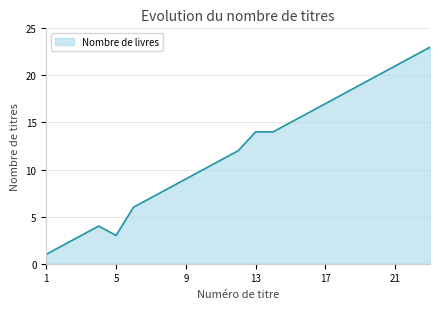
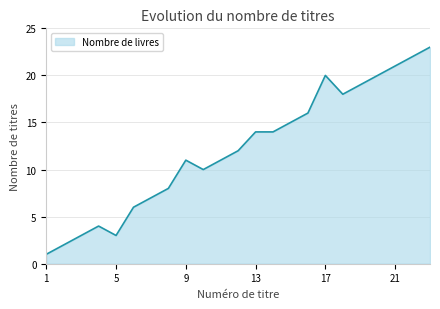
9: 9 -> 11
17: 17 -> 20
